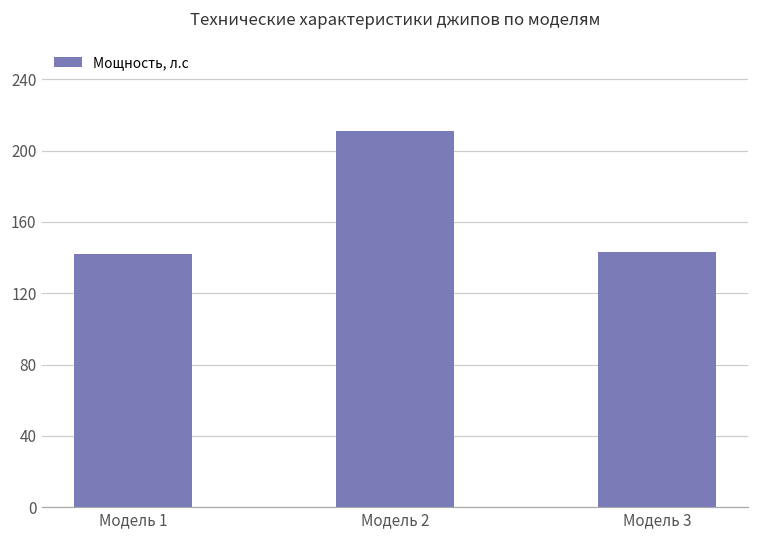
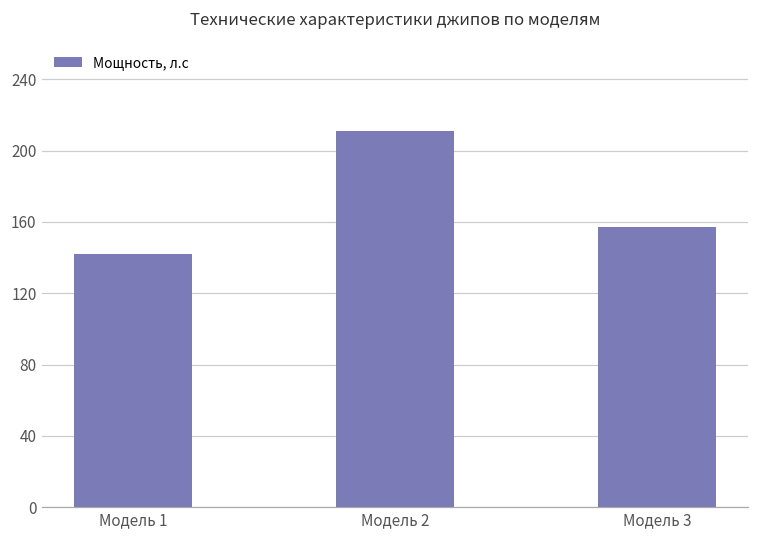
Модель 3: 143 -> 157
